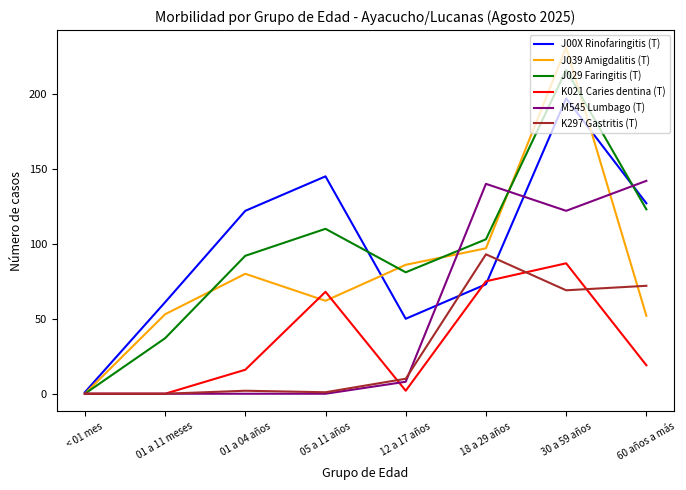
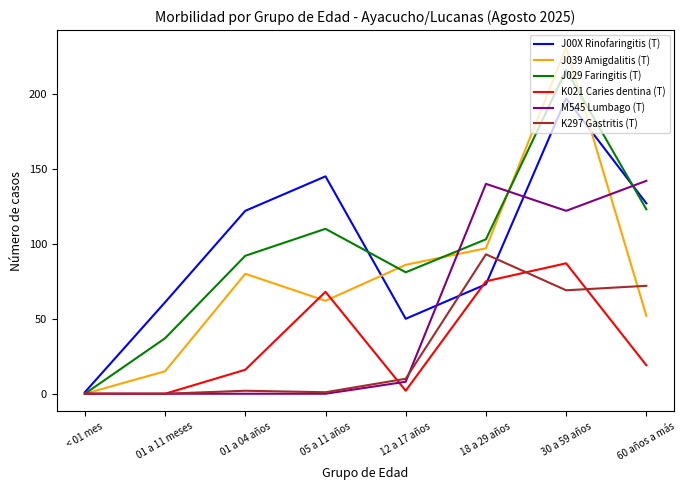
J039 Amigdalitis (T), 01 a 11 meses: 53 -> 15
